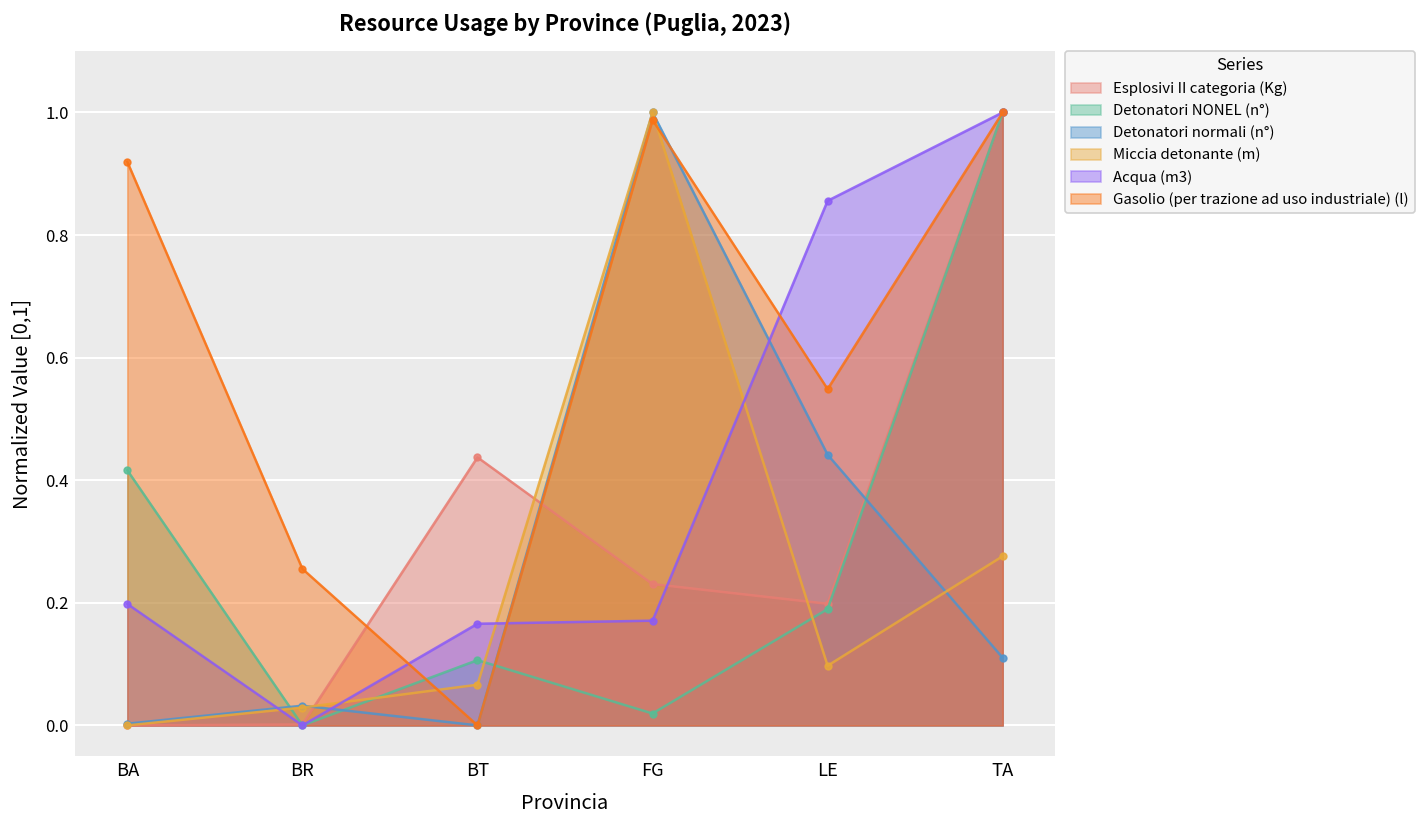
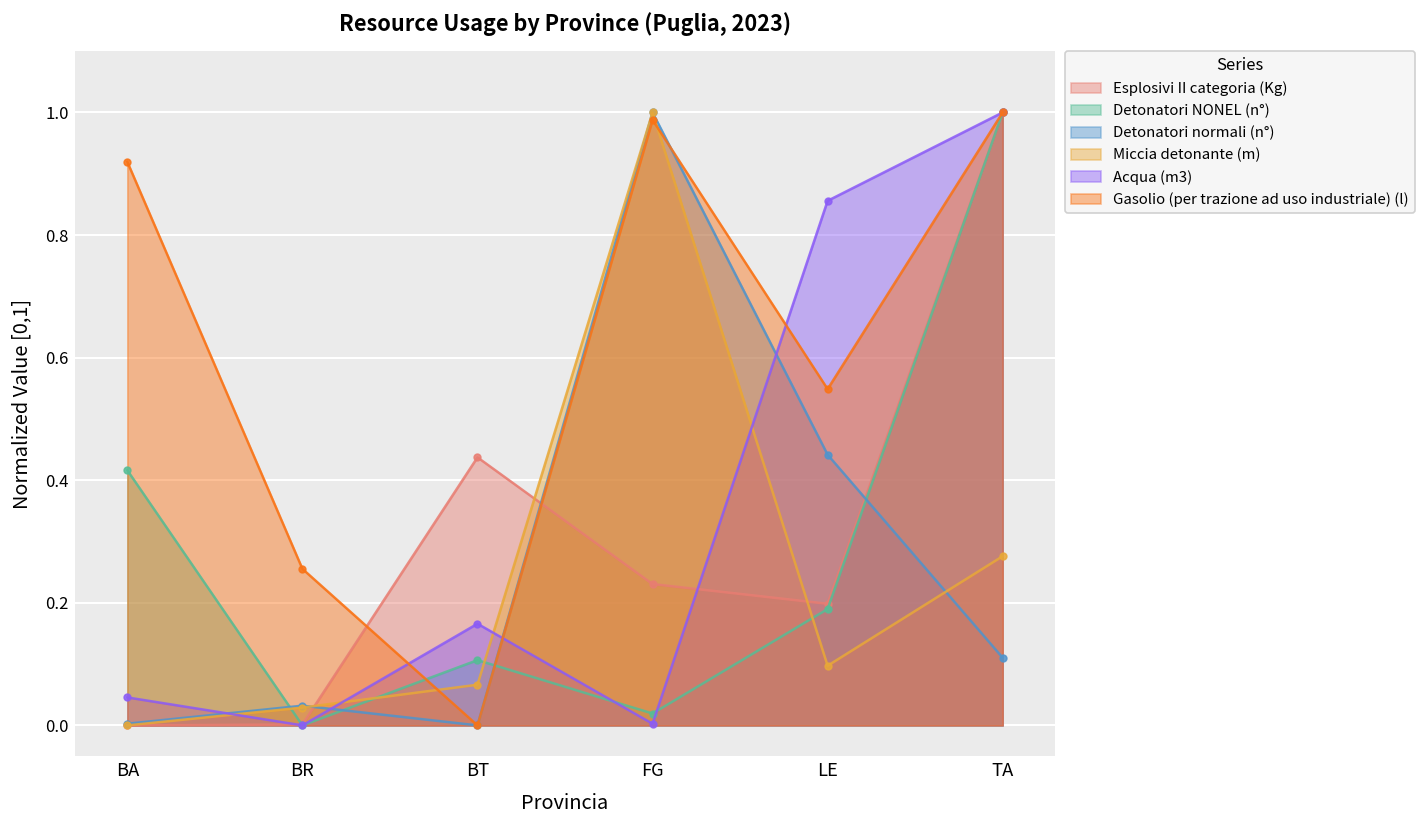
Acqua (m3), BA: 0.20 -> 0.05
Acqua (m3), FG: 0.17 -> 0.00
